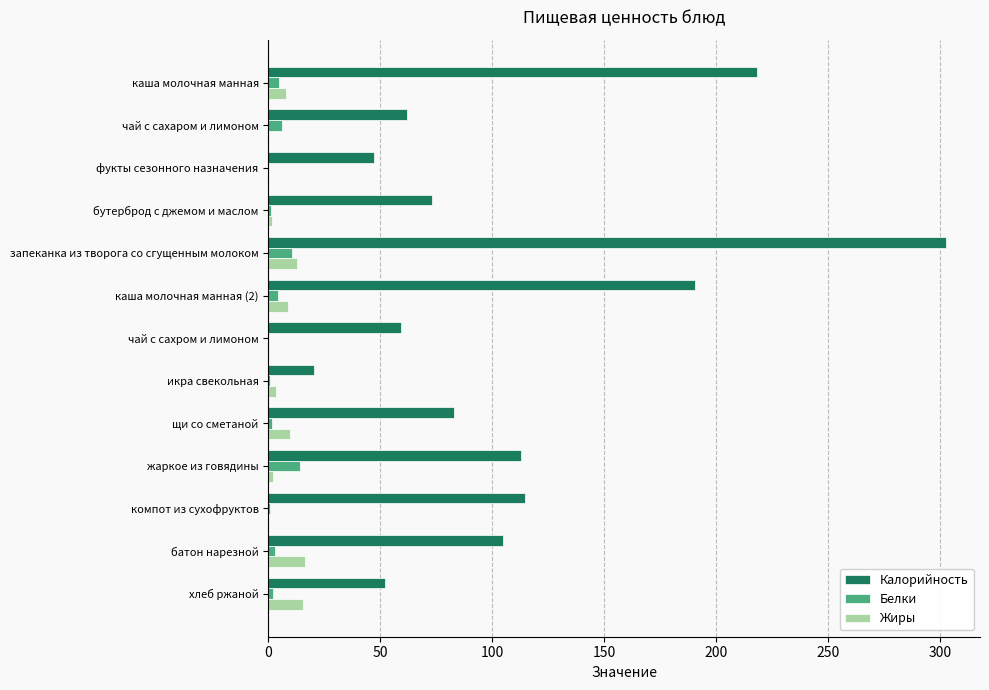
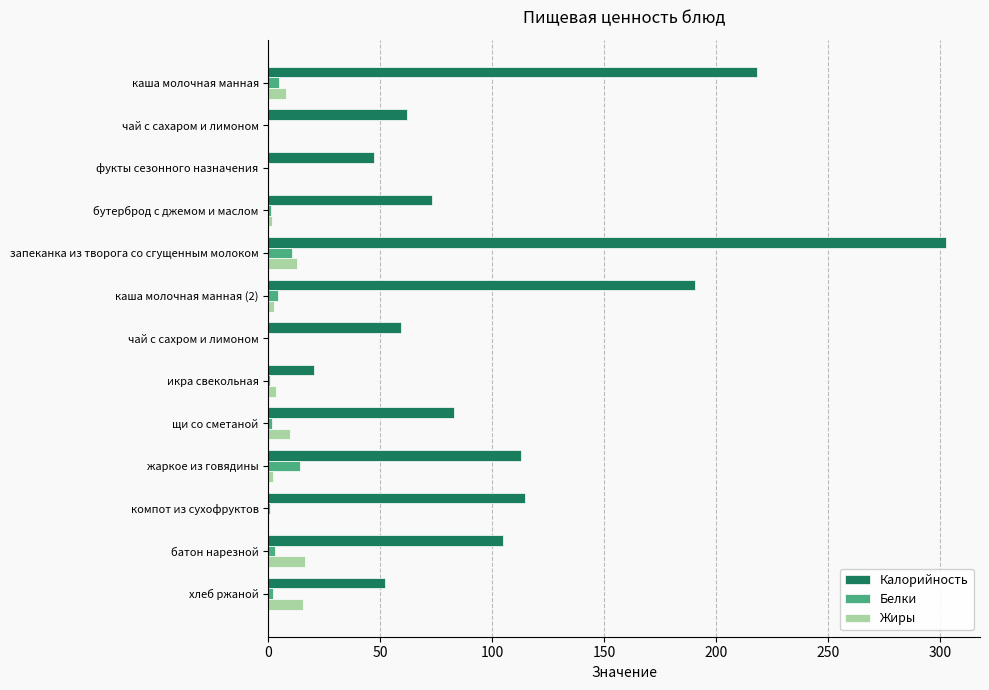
Белки, чай с сахаром и лимоном: 6 -> 0
Жиры, каша молочная манная (2): 9 -> 3
